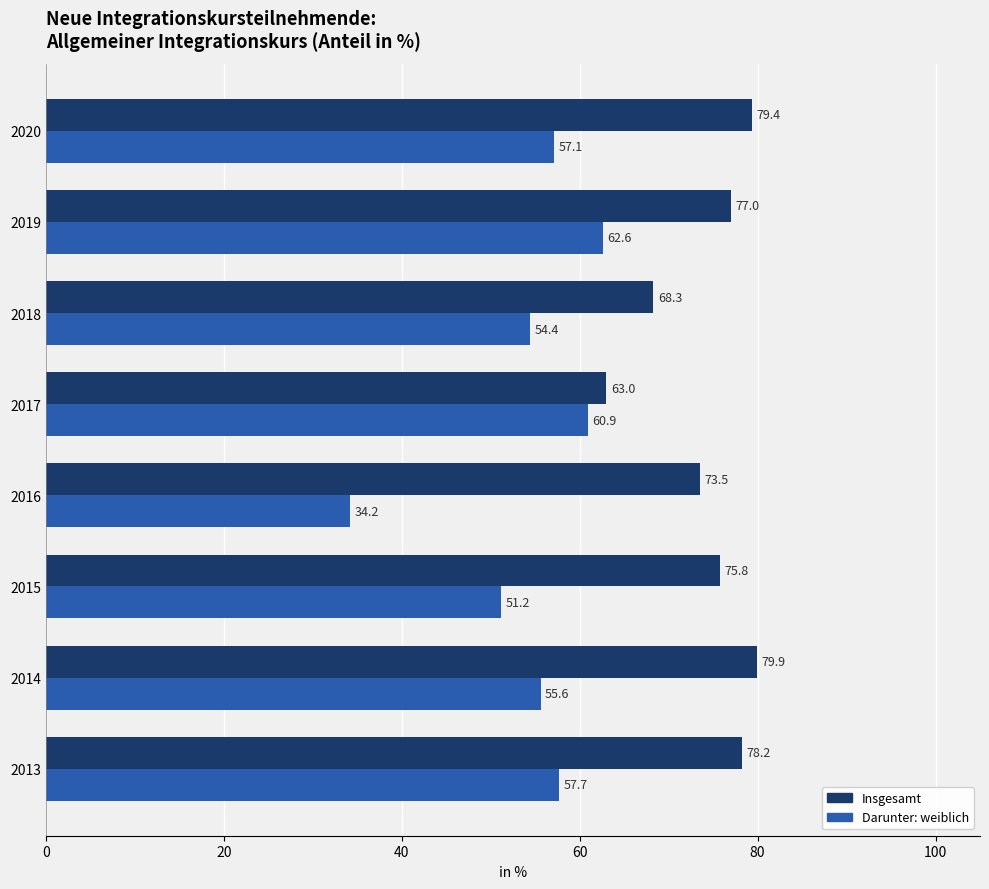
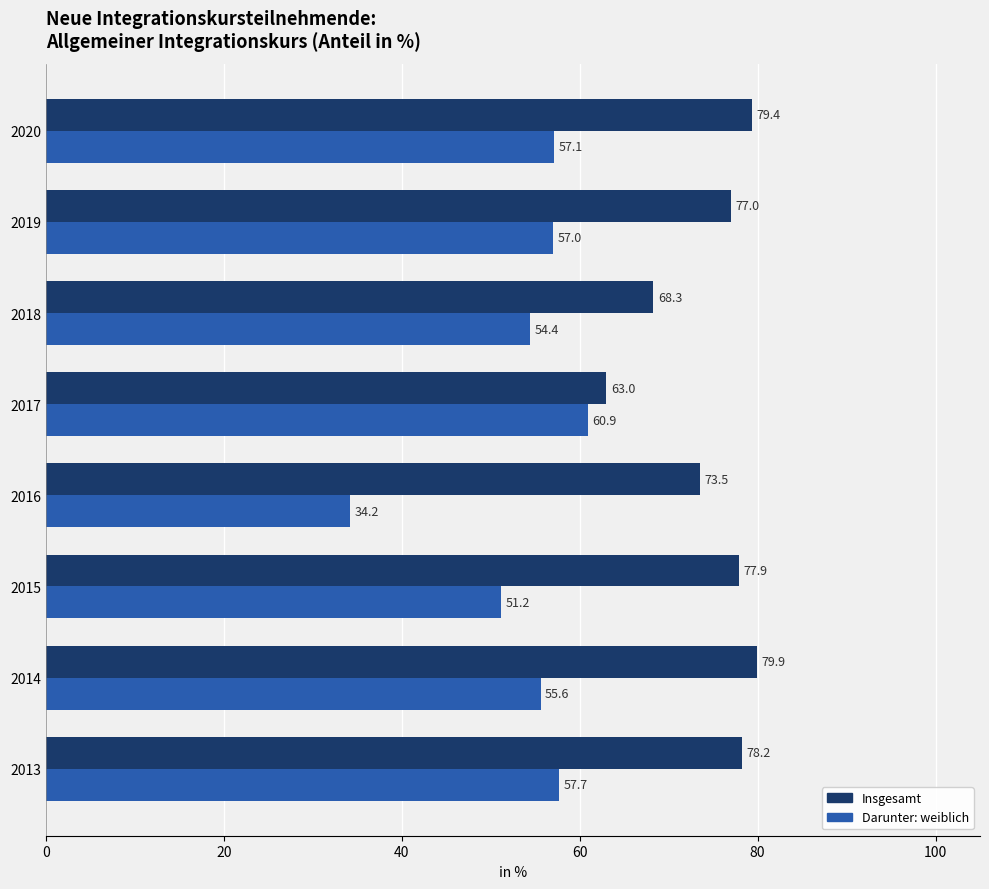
Darunter: weiblich, 2019: 62.6 -> 57.0
Insgesamt, 2015: 75.8 -> 77.9
